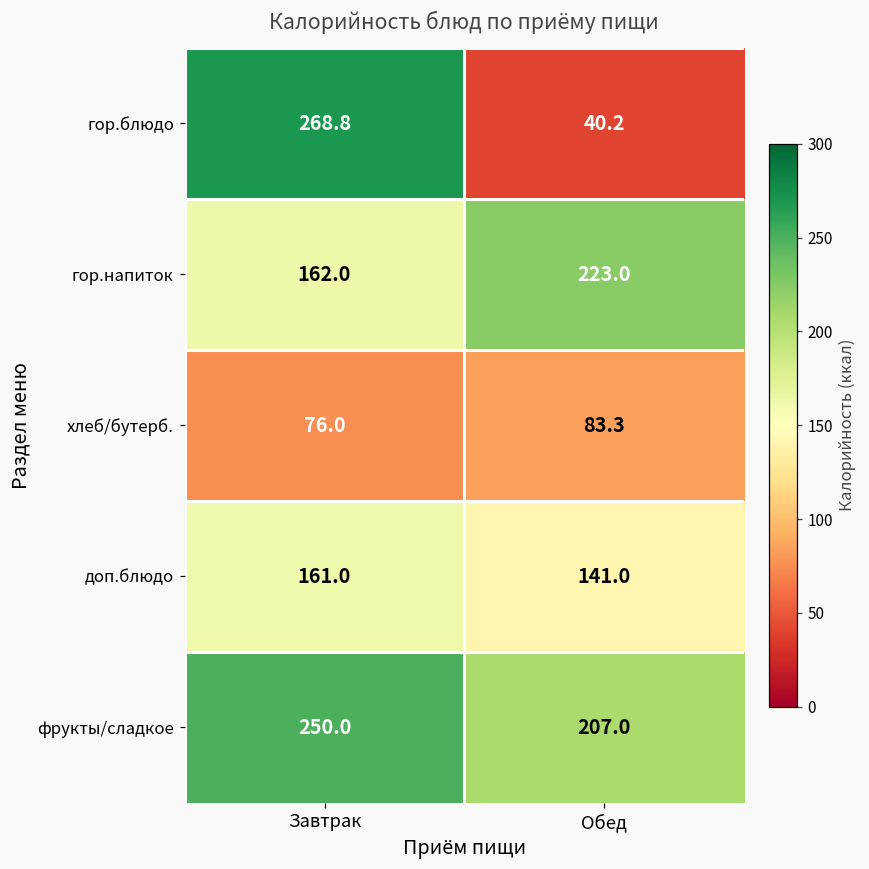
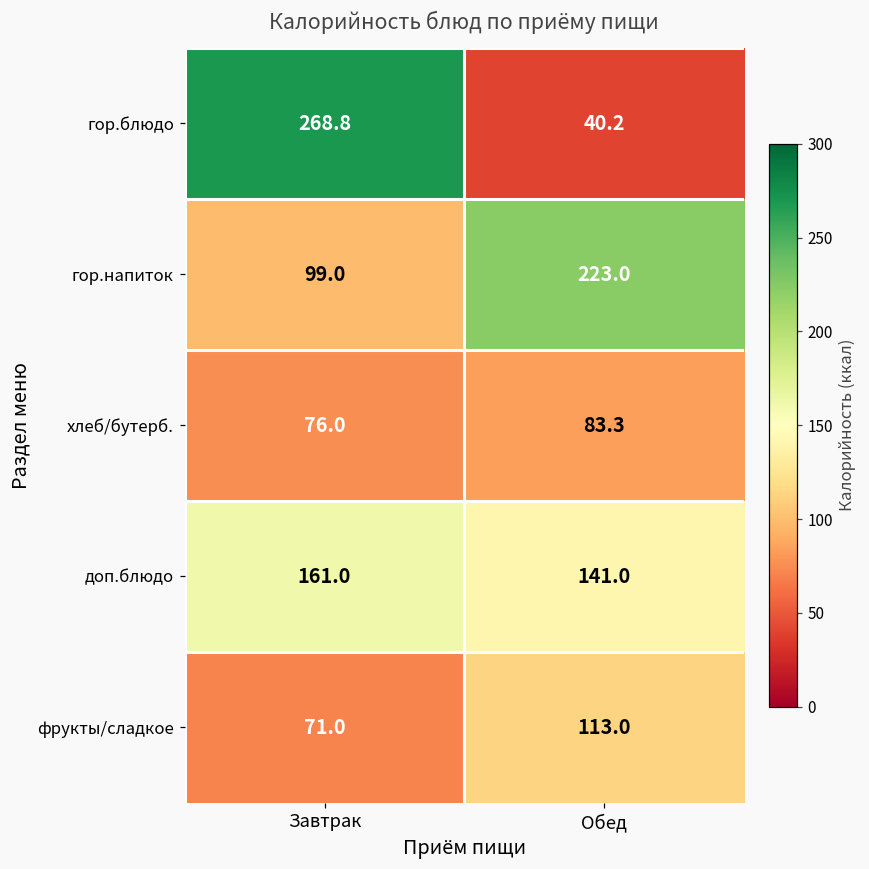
гор.напиток, Завтрак: 162.0 -> 99.0
фрукты/сладкое, Завтрак: 250.0 -> 71.0
фрукты/сладкое, Обед: 207.0 -> 113.0
